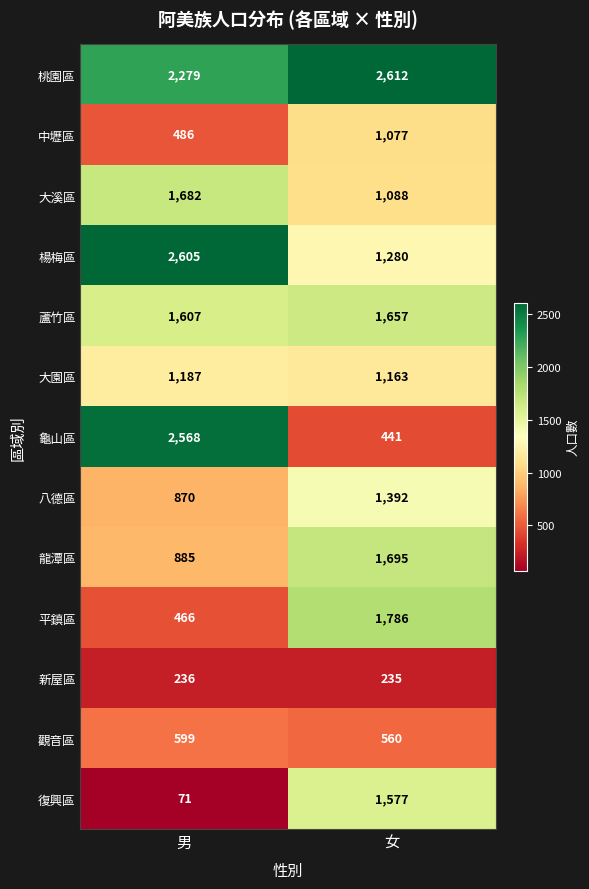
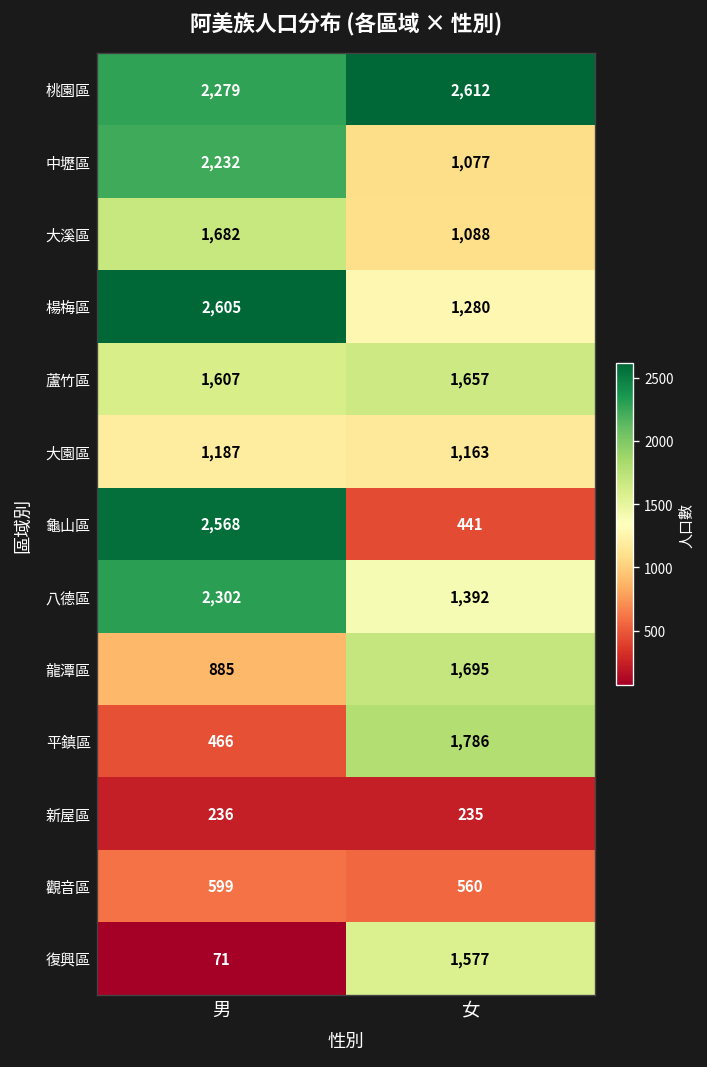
中壢區, 男: 486 -> 2,232
八德區, 男: 870 -> 2,302
